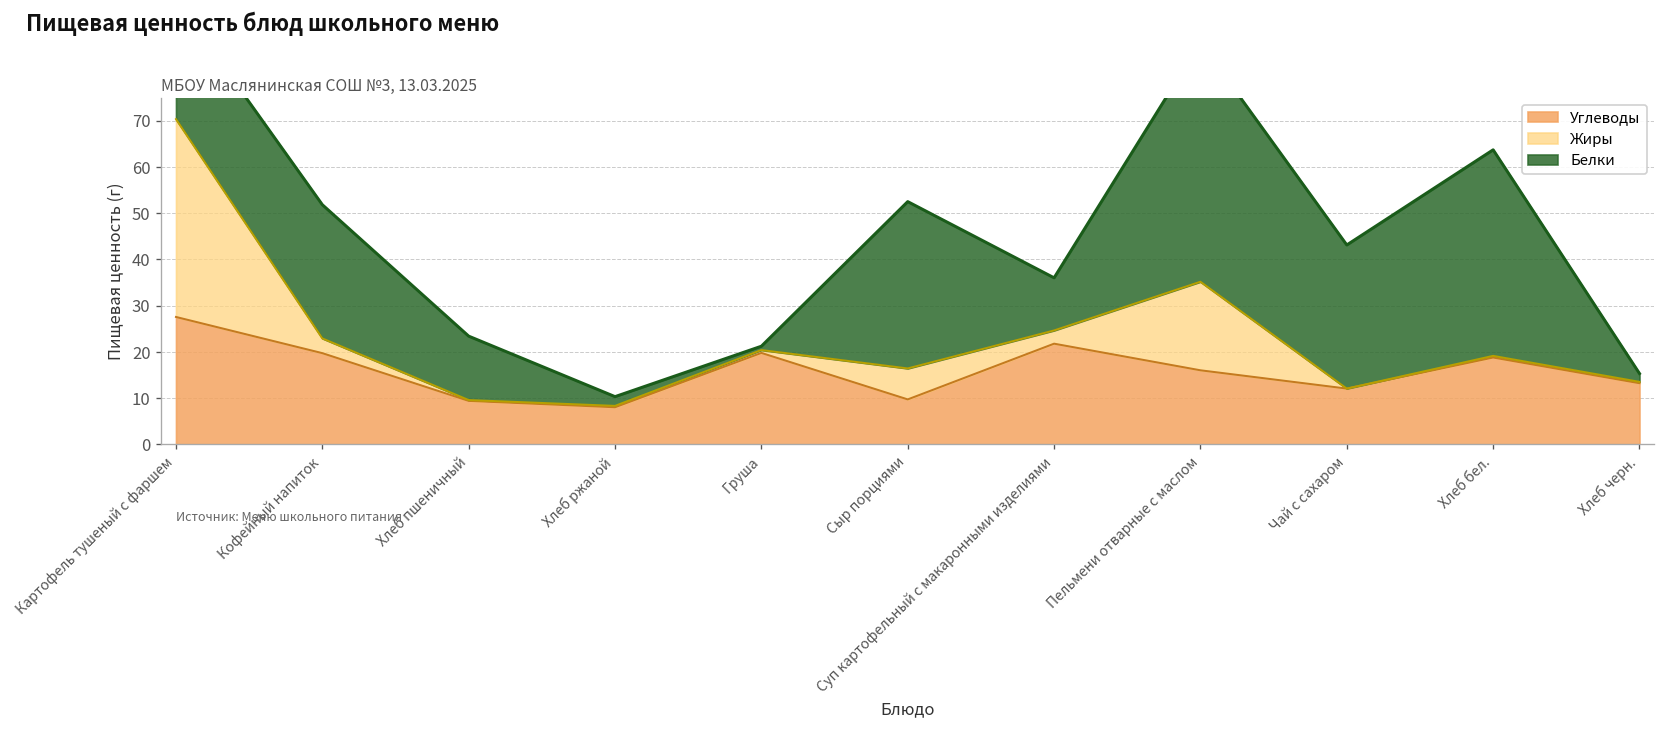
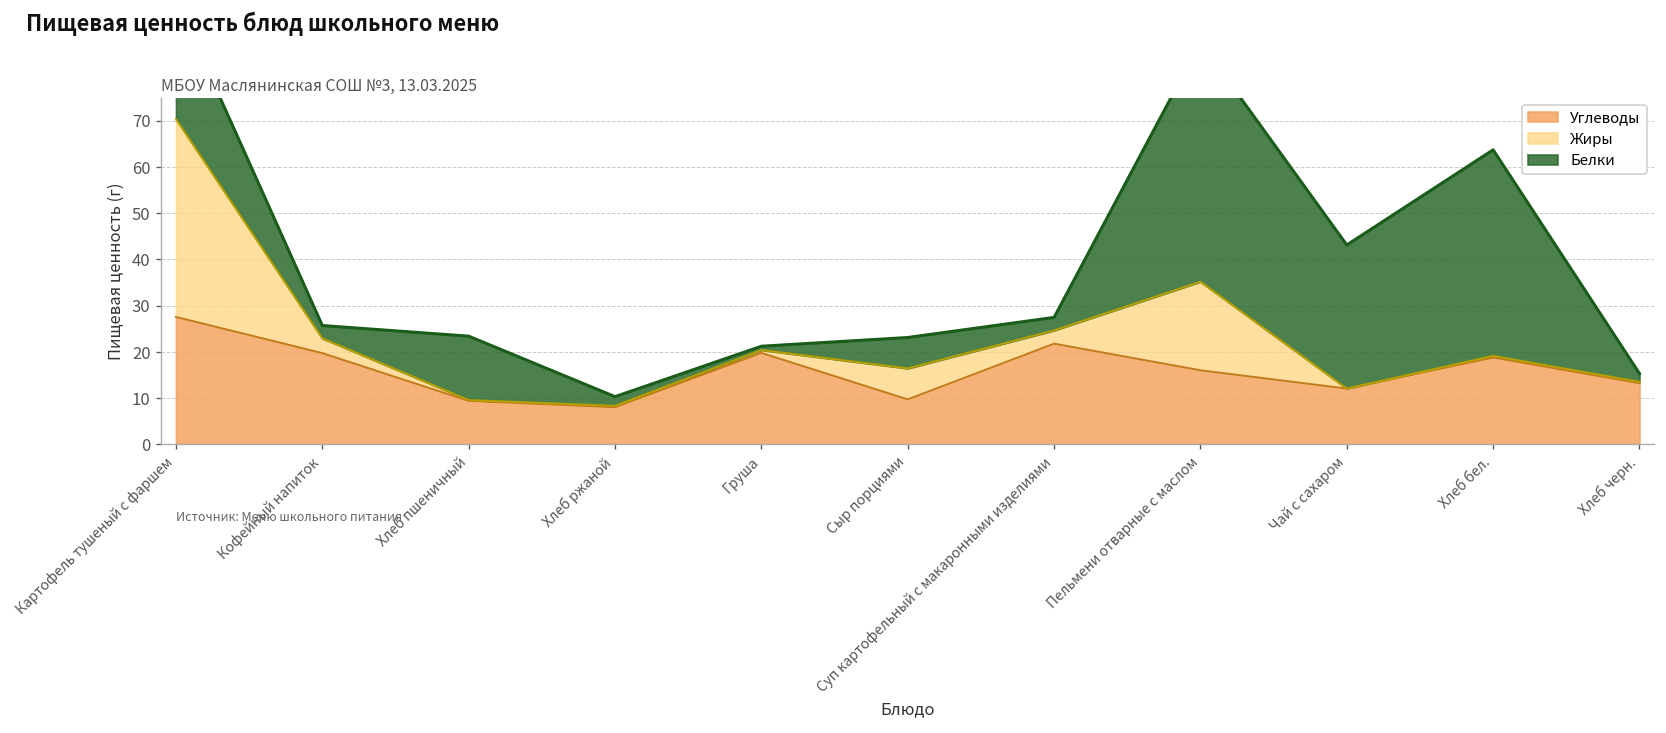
Белки, Кофейный напиток: 29 -> 3
Белки, Сыр порциями: 36 -> 7
Белки, Суп картофельный с макаронными изделиями: 11 -> 3
